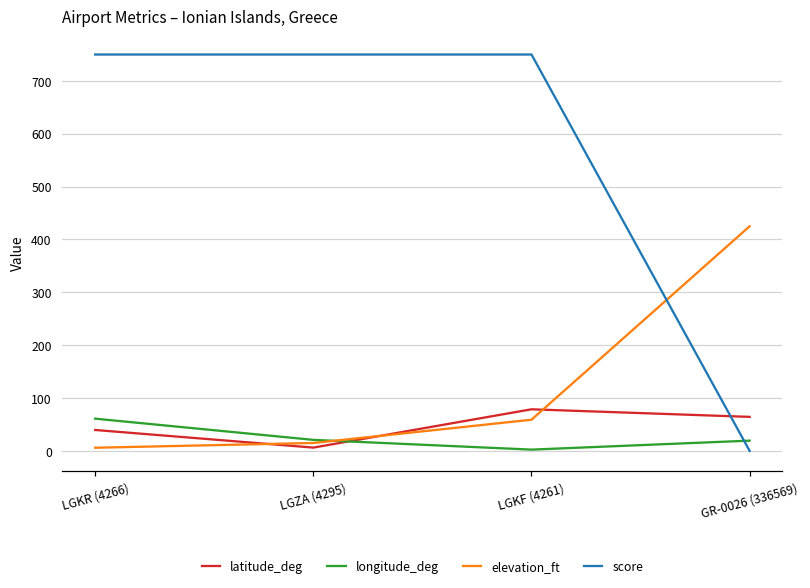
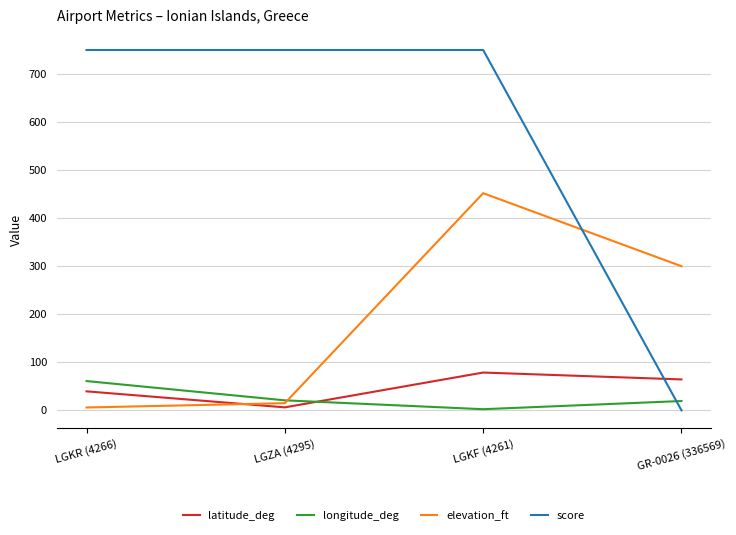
elevation_ft, LGKF (4261): 60 -> 450
elevation_ft, GR-0026 (336569): 430 -> 300
